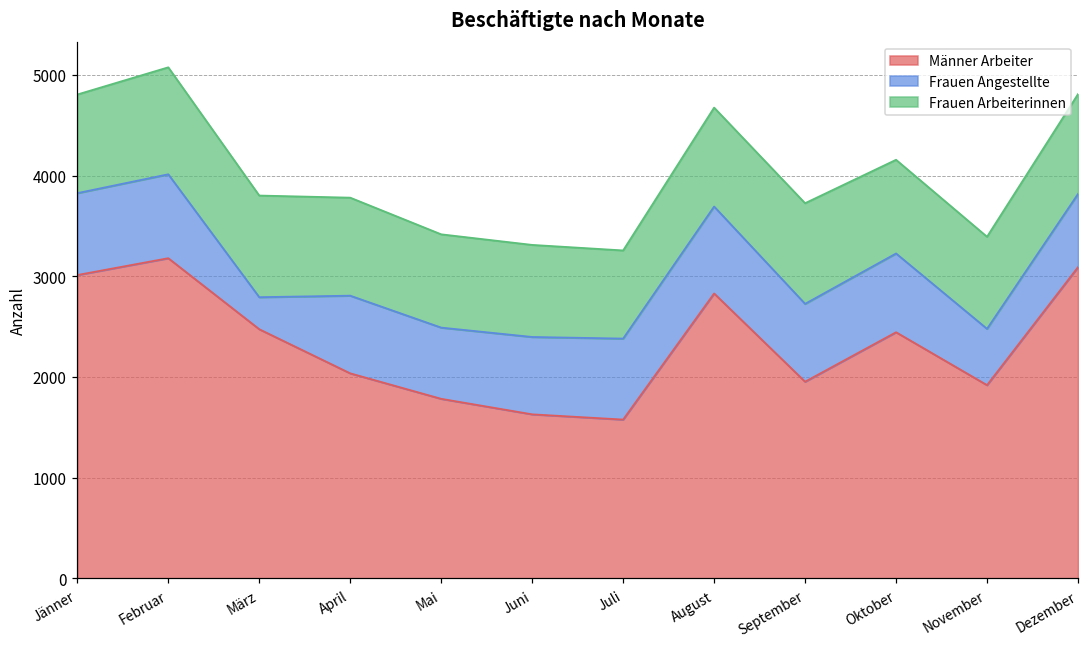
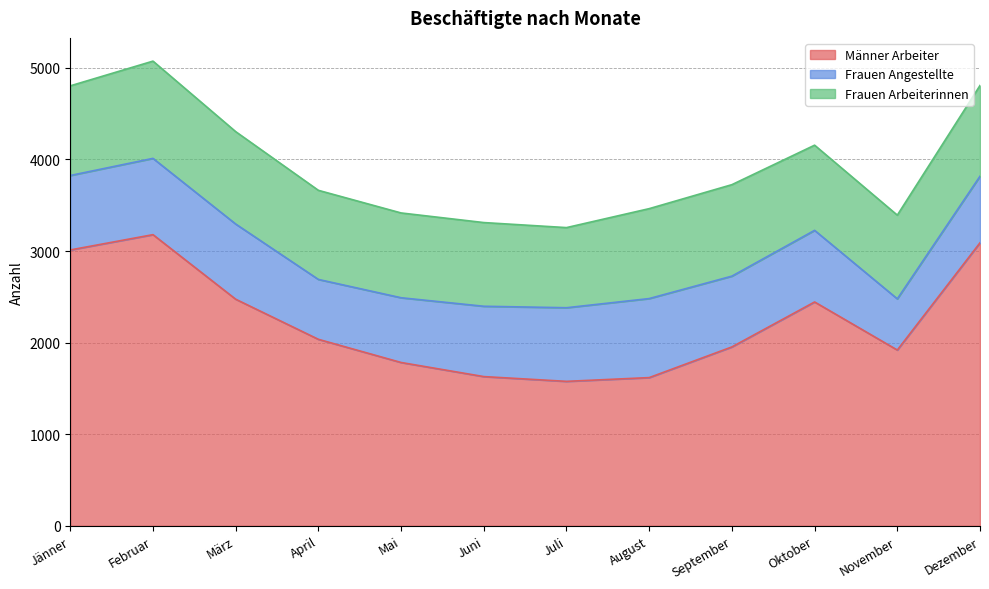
Frauen Angestellte, März: 300 -> 800
Frauen Angestellte, April: 800 -> 700
Männer Arbeiter, August: 2800 -> 1600
